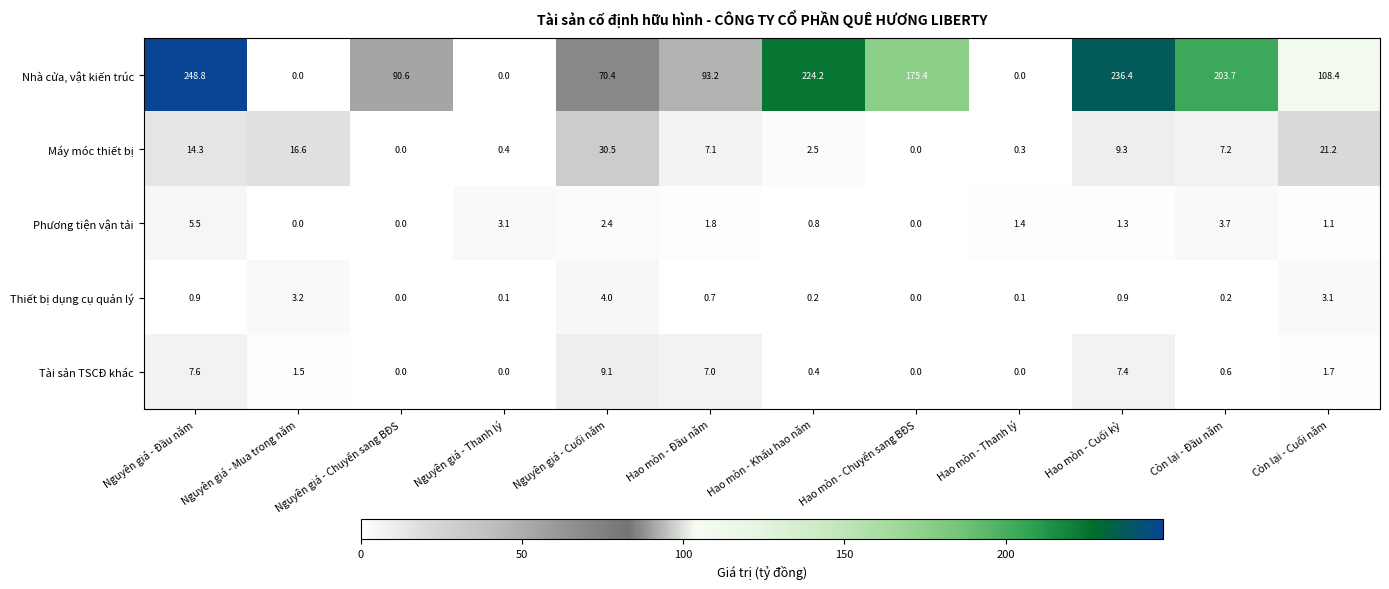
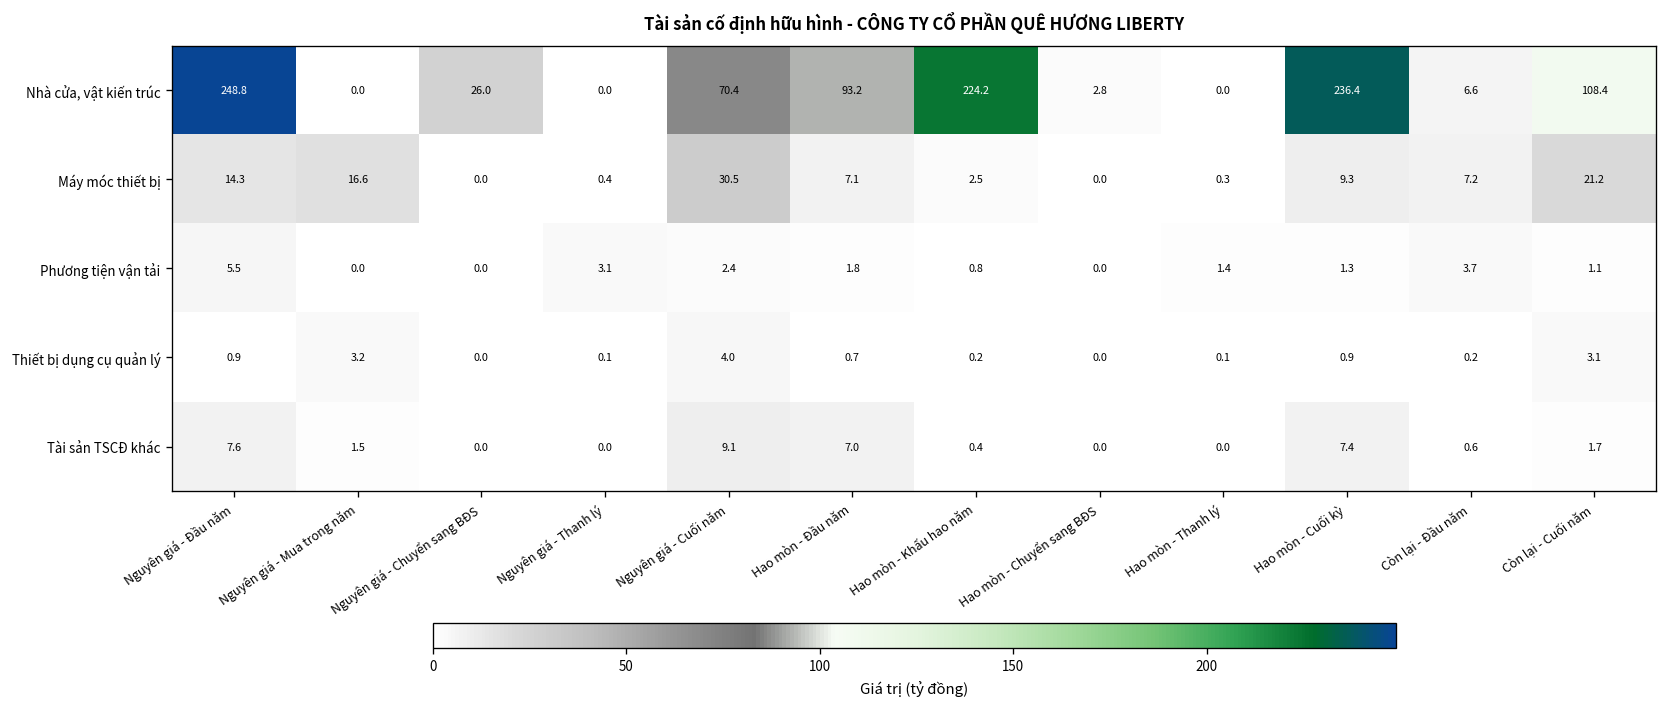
Nhà cửa, vật kiến trúc, Nguyên giá - Chuyển sang BĐS: 90.6 -> 26.0
Nhà cửa, vật kiến trúc, Hao mòn - Chuyển sang BĐS: 175.4 -> 2.8
Nhà cửa, vật kiến trúc, Còn lại - Đầu năm: 203.7 -> 6.6
